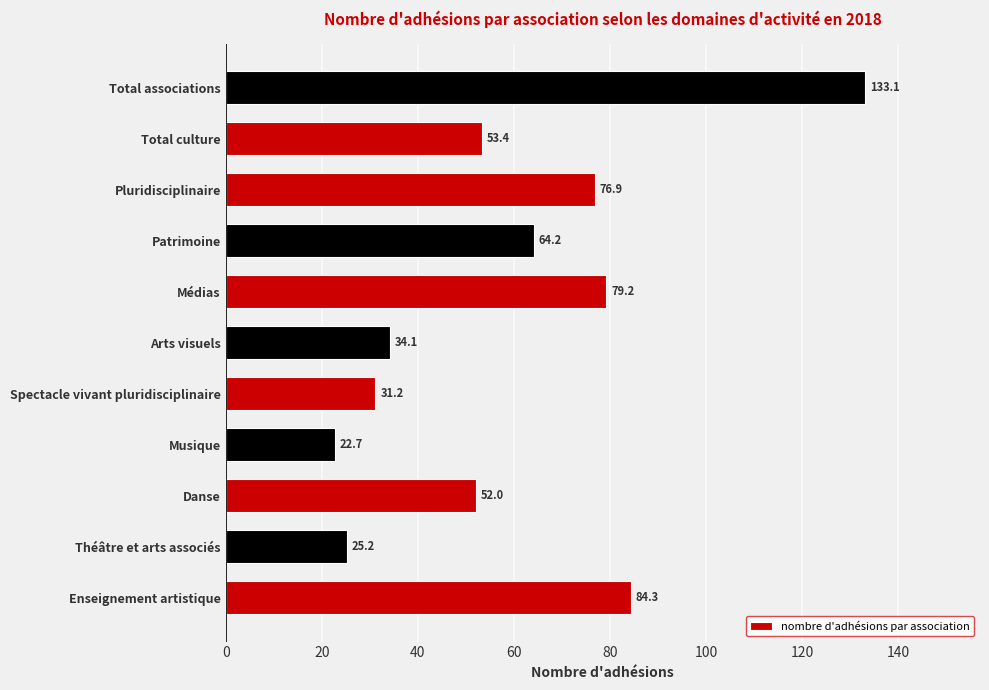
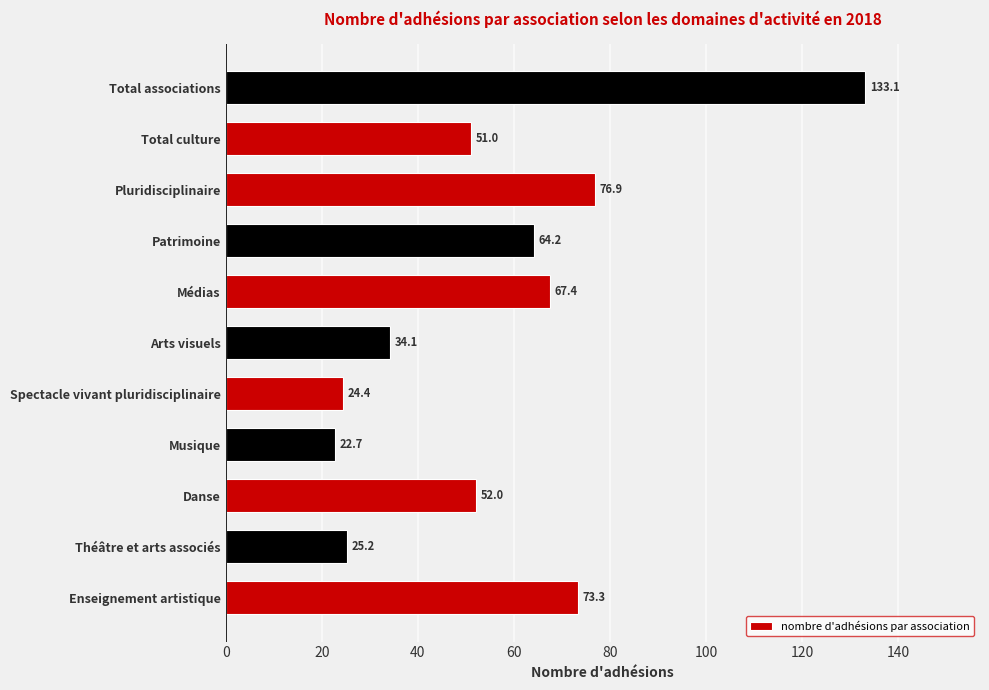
Total culture: 53.4 -> 51.0
Médias: 79.2 -> 67.4
Spectacle vivant pluridisciplinaire: 31.2 -> 24.4
Enseignement artistique: 84.3 -> 73.3
